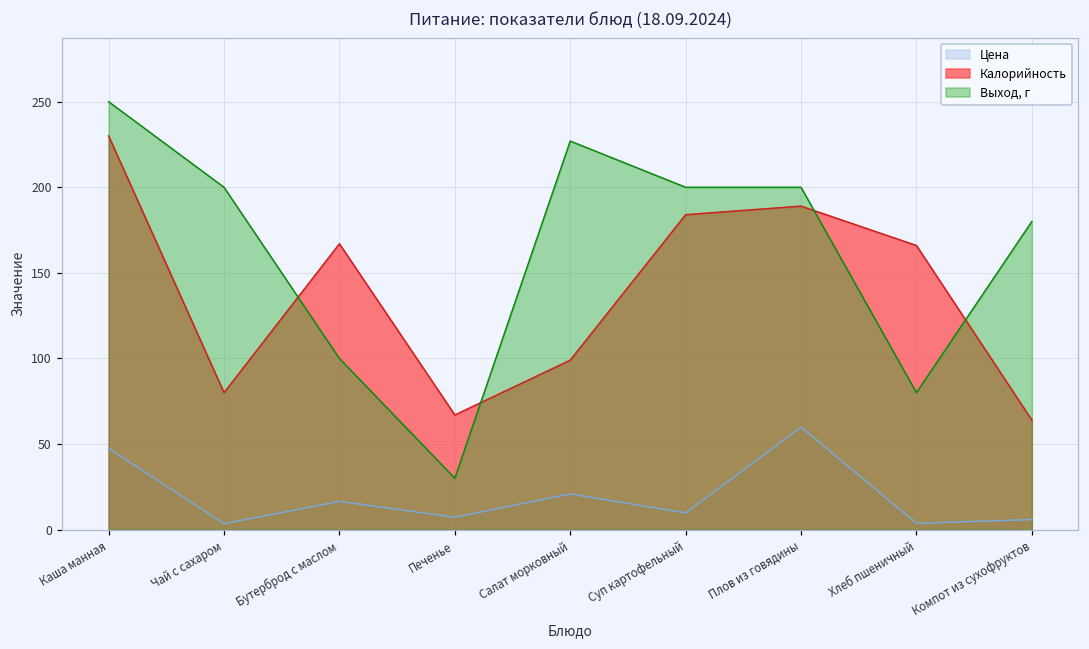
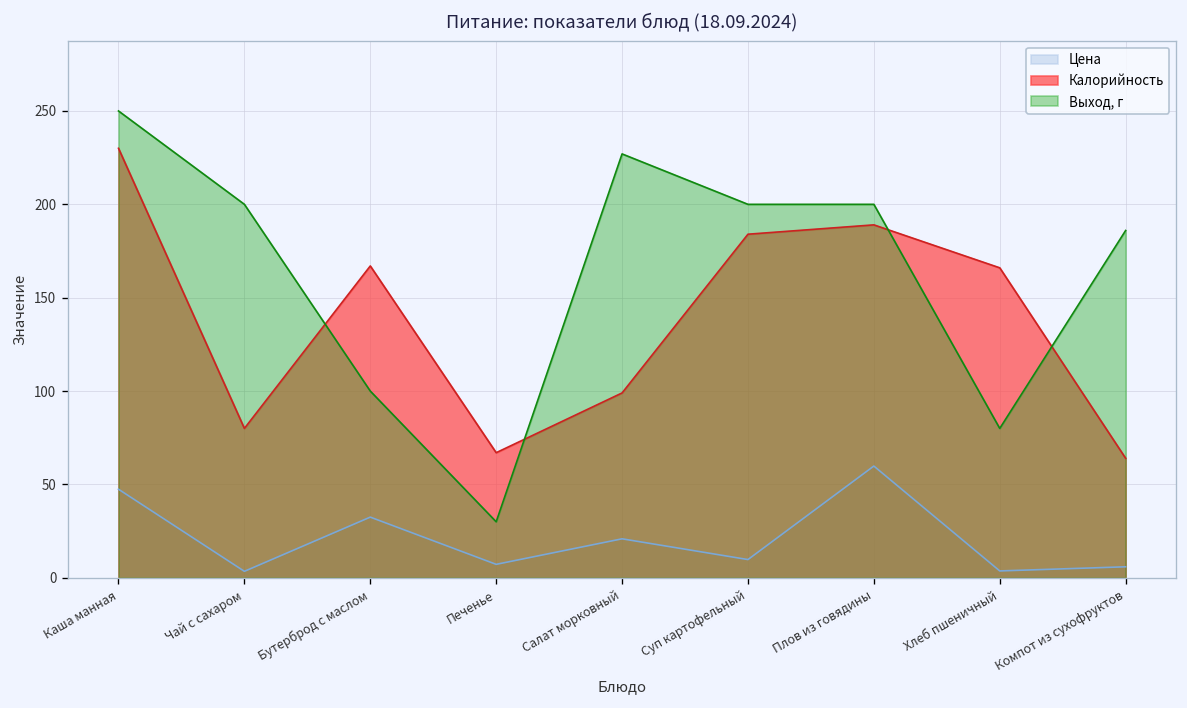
Цена, Бутерброд с маслом: 17 -> 33
Выход, г, Компот из сухофруктов: 180 -> 186
